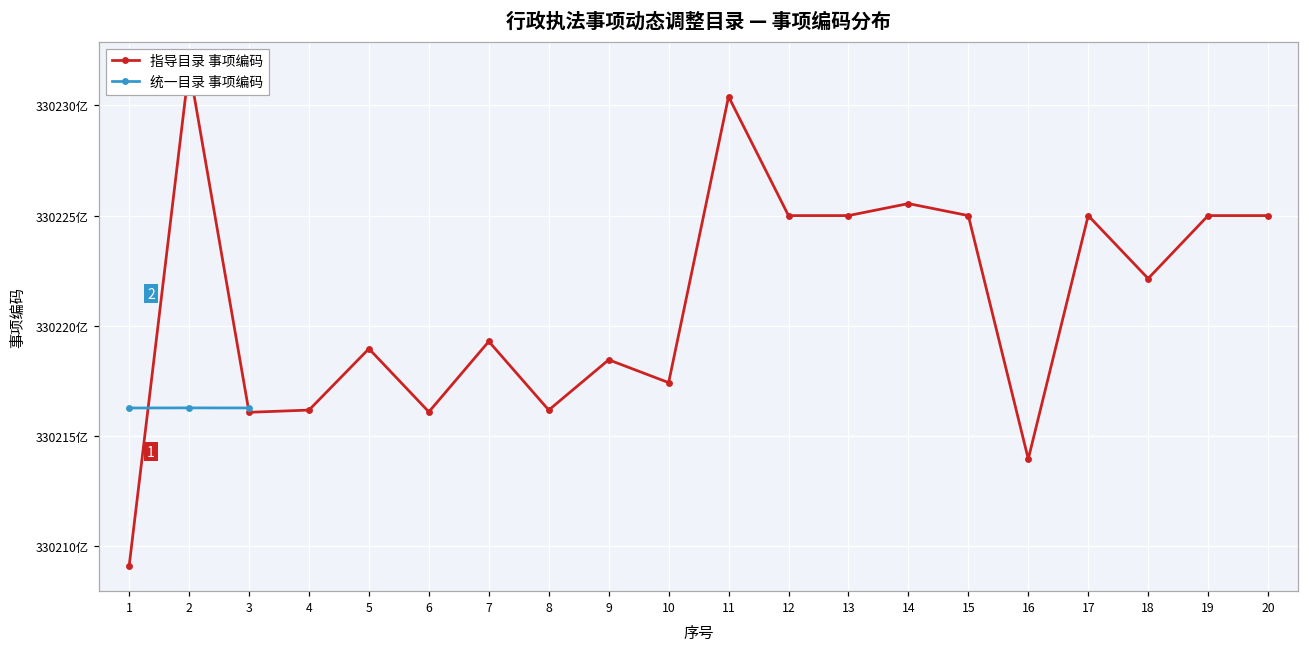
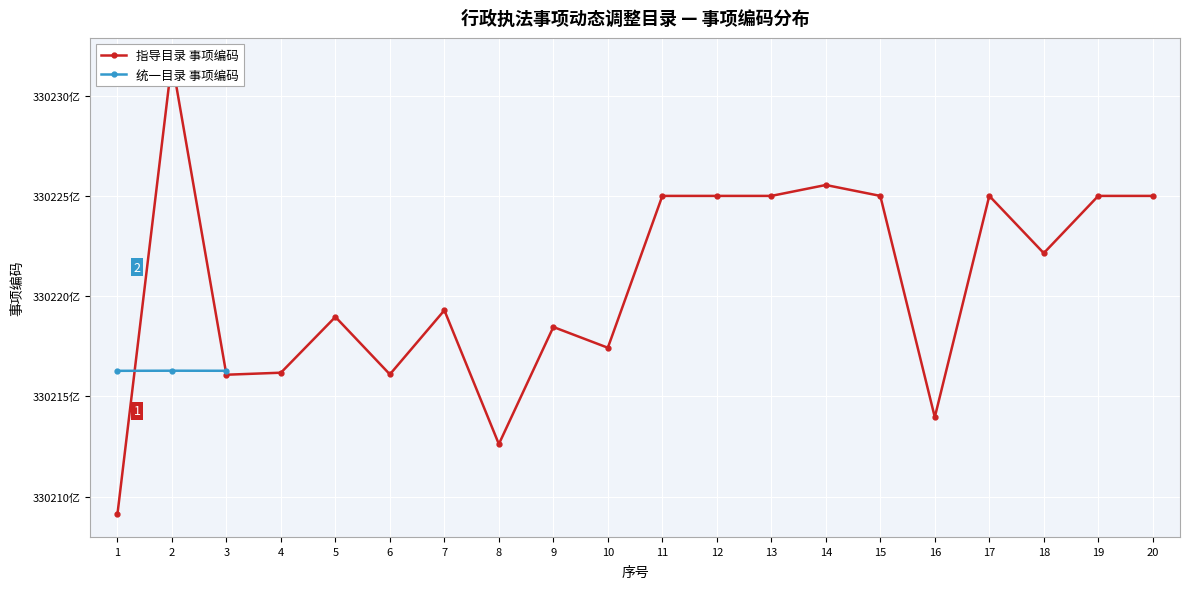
指导目录 事项编码, 8: 330216.2亿 -> 330212.6亿
指导目录 事项编码, 11: 330230.4亿 -> 330225.0亿
